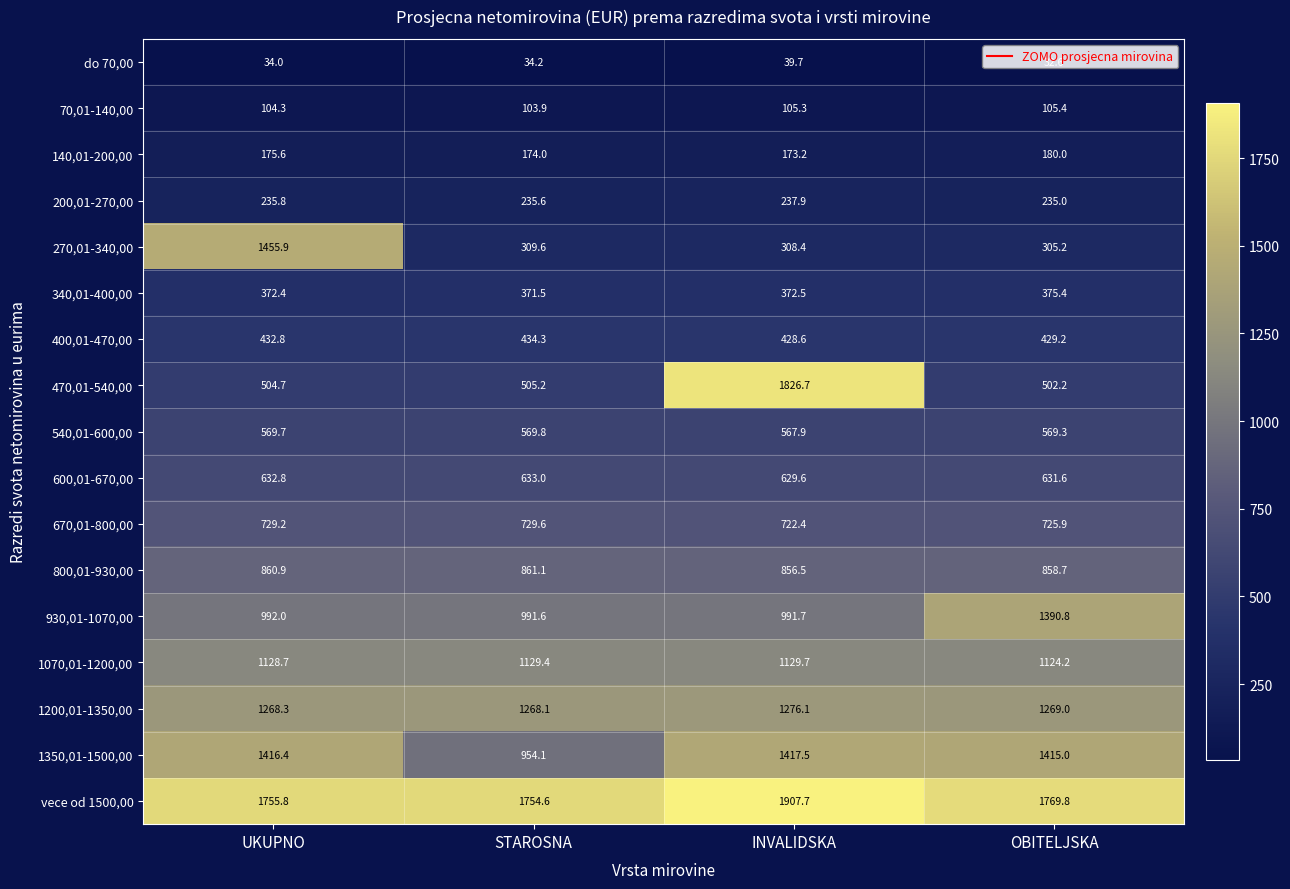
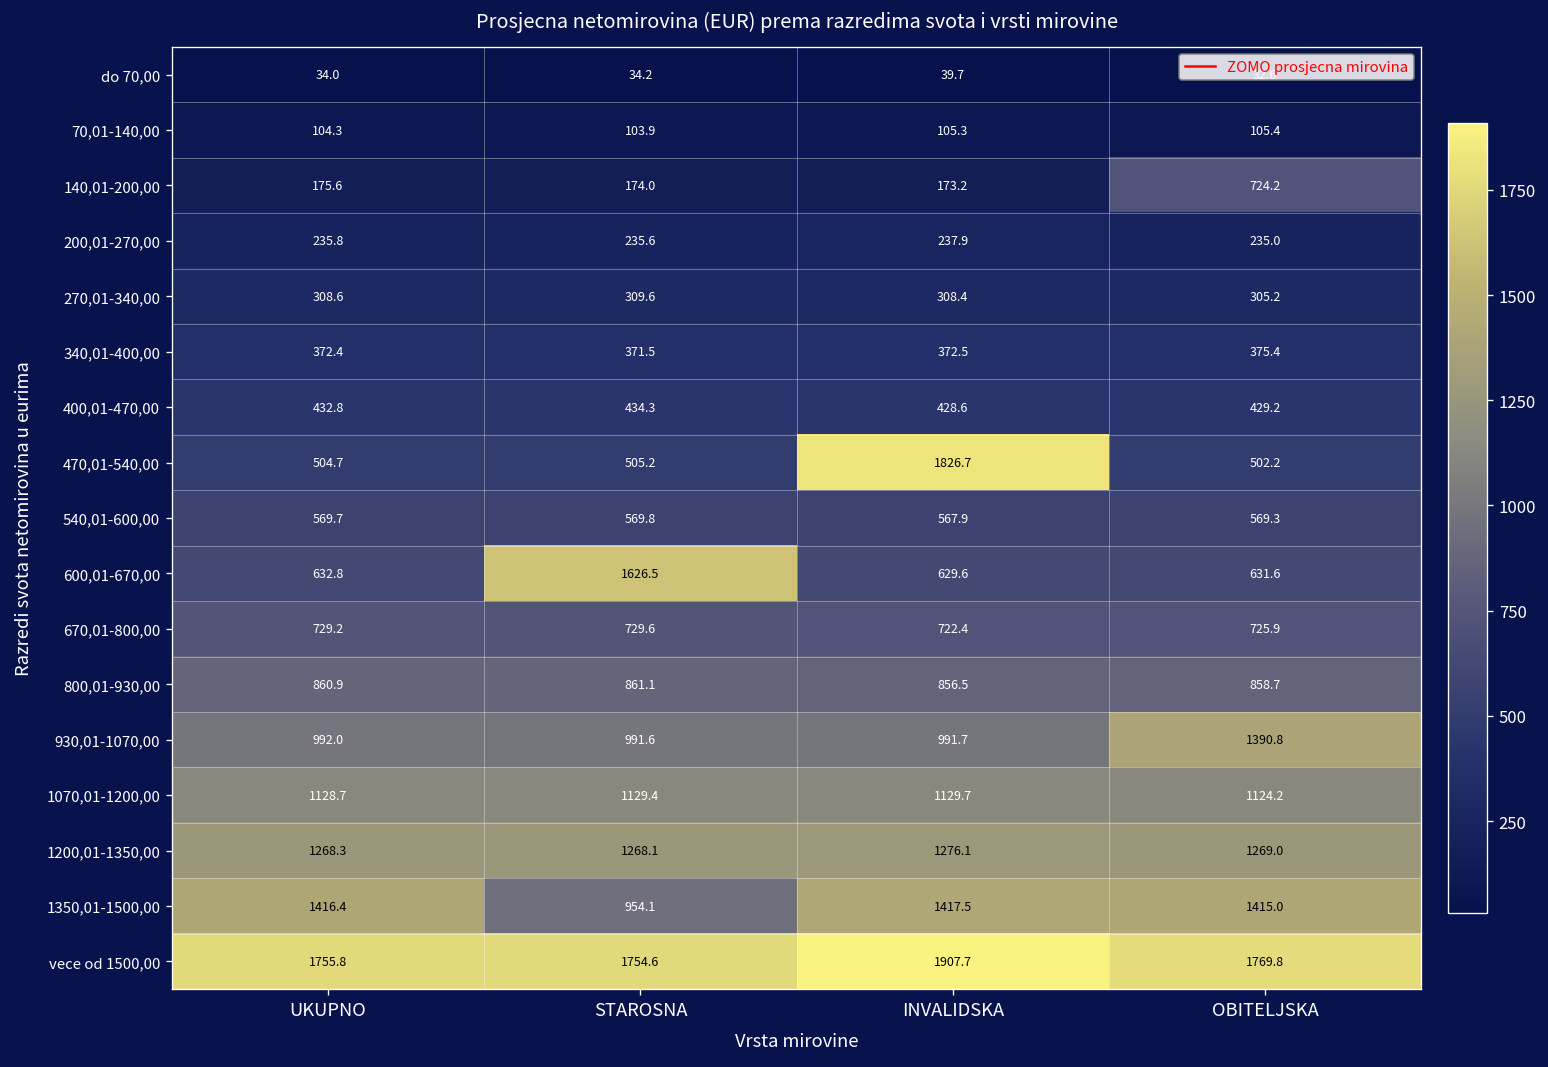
140,01-200,00, OBITELJSKA: 180.0 -> 724.2
270,01-340,00, UKUPNO: 1455.9 -> 308.6
600,01-670,00, STAROSNA: 633.0 -> 1626.5
